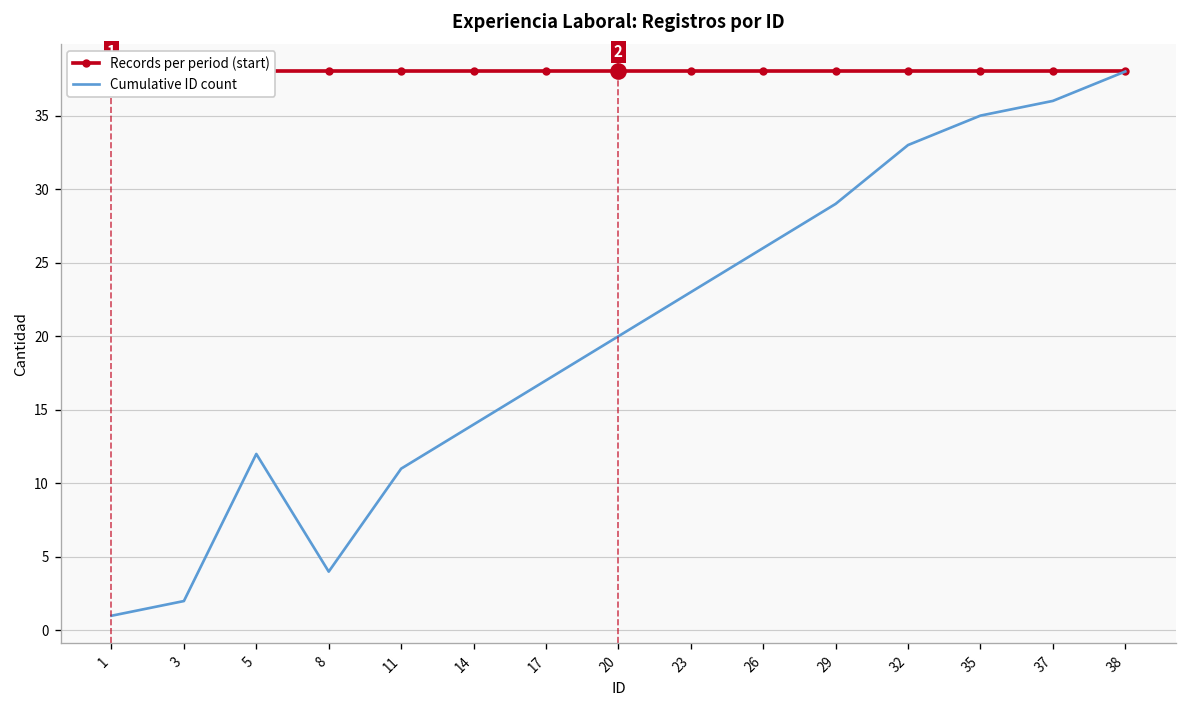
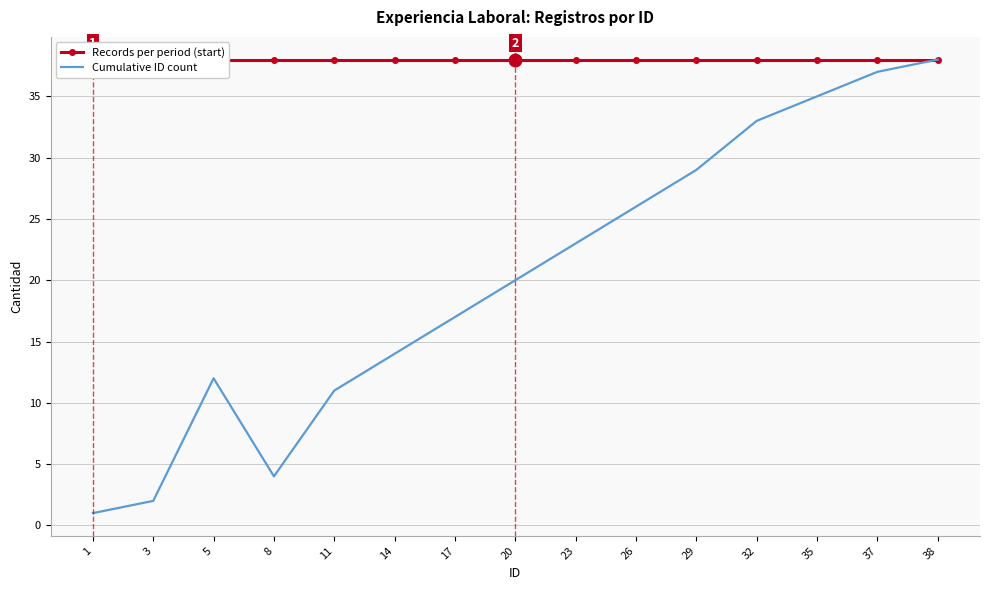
Cumulative ID count, 37: 36 -> 37
